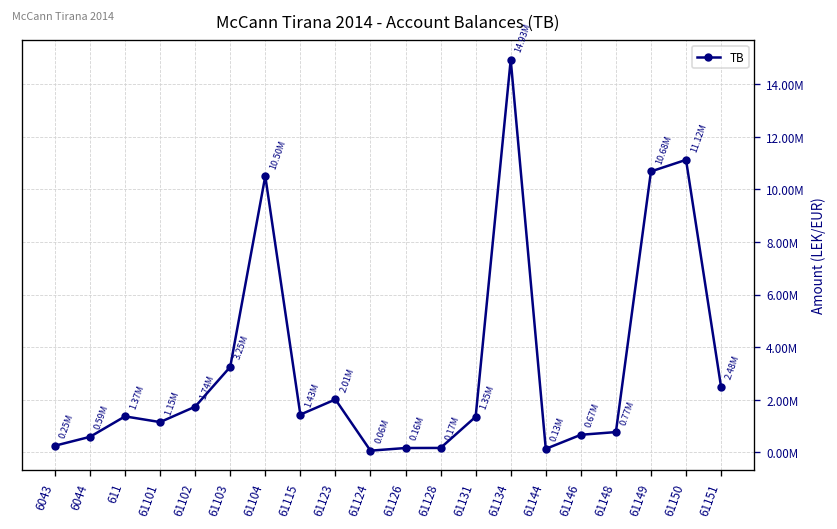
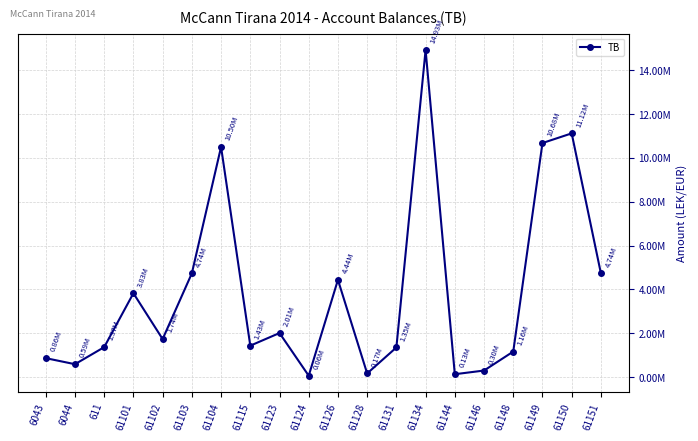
6043: 0.25M -> 0.86M
61101: 1.15M -> 3.83M
61103: 3.25M -> 4.74M
61126: 0.16M -> 4.44M
61146: 0.67M -> 0.30M
61148: 0.77M -> 1.16M
61151: 2.48M -> 4.74M
